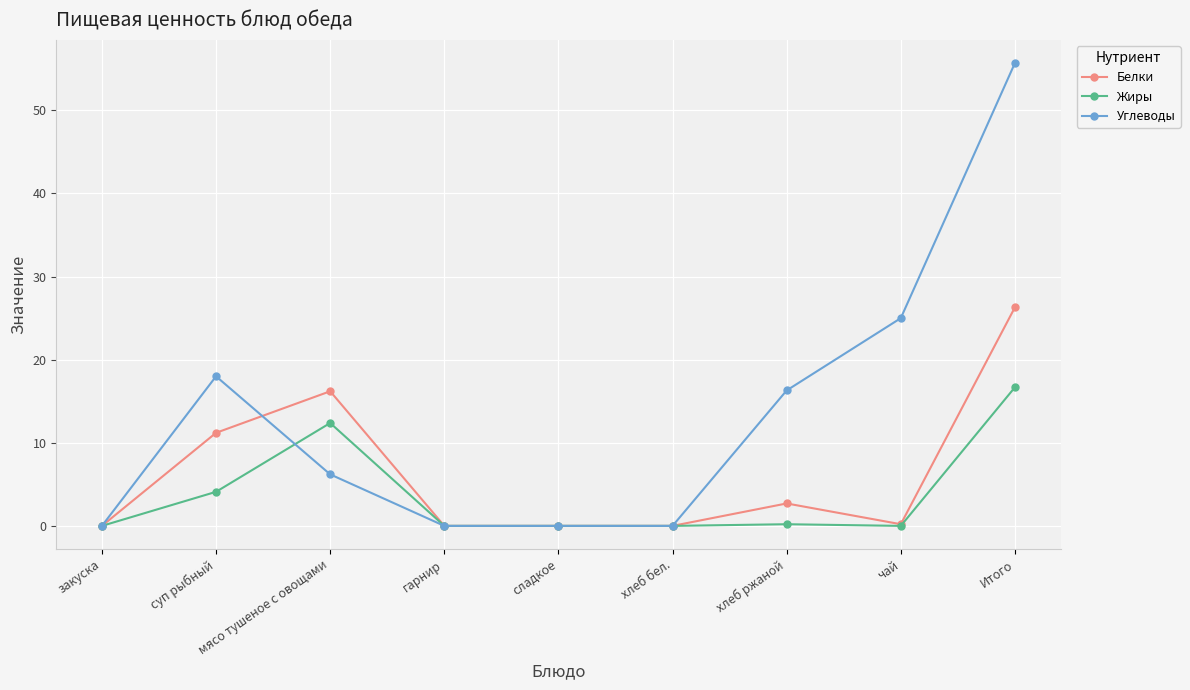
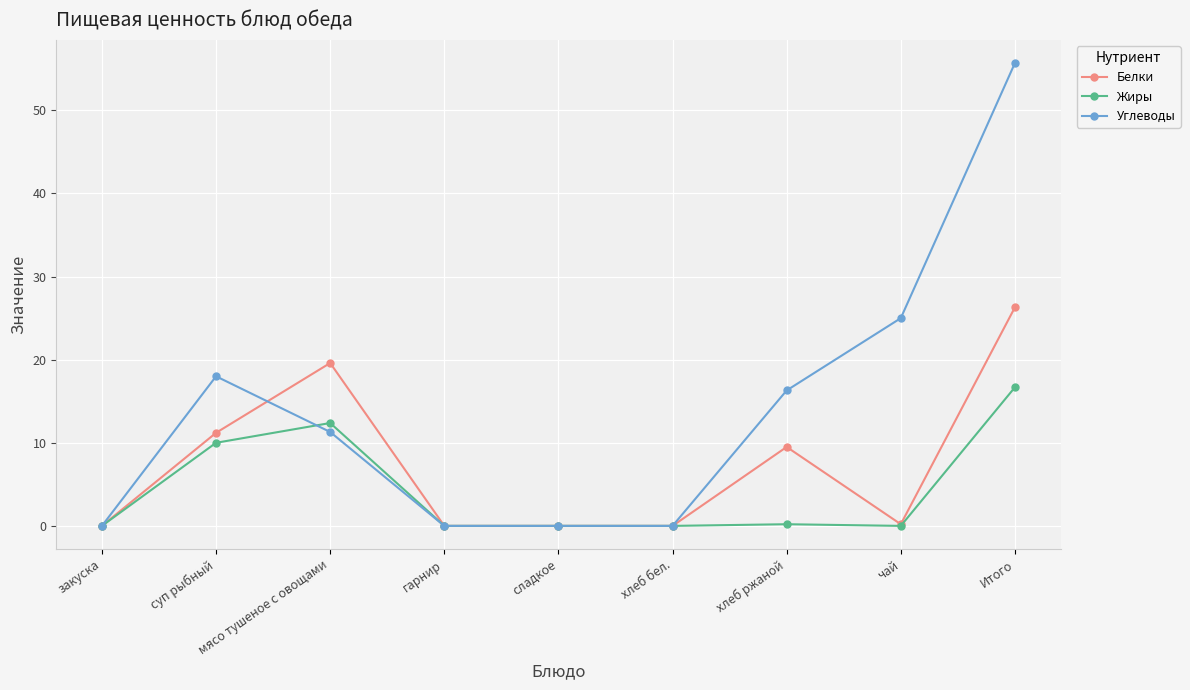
Жиры, суп рыбный: 4 -> 10
Белки, мясо тушеное с овощами: 16 -> 20
Углеводы, мясо тушеное с овощами: 6 -> 11
Белки, хлеб ржаной: 3 -> 10
